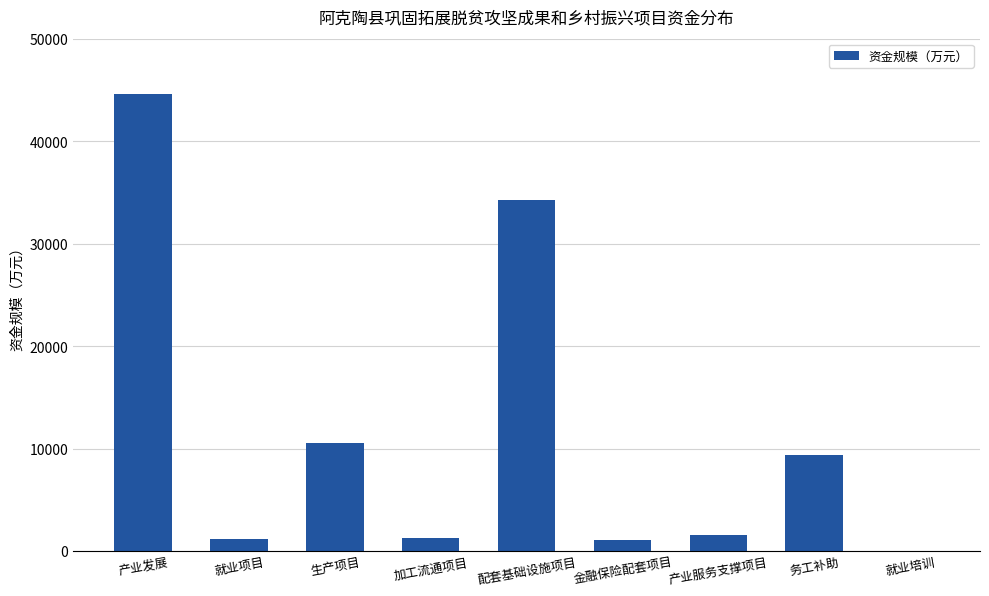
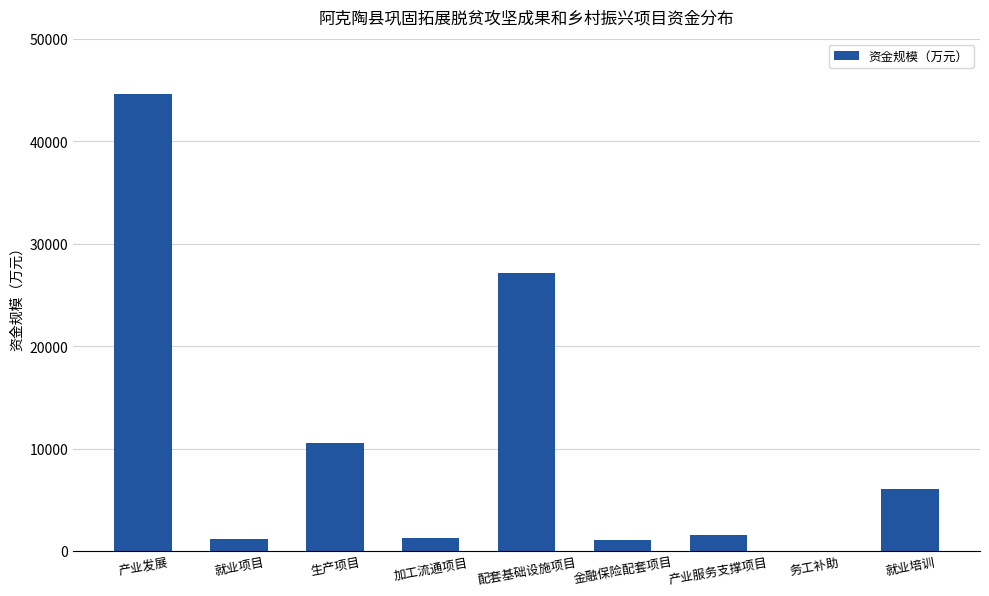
配套基础设施项目: 34300 -> 27200
务工补助: 9300 -> 0
就业培训: 0 -> 6100
